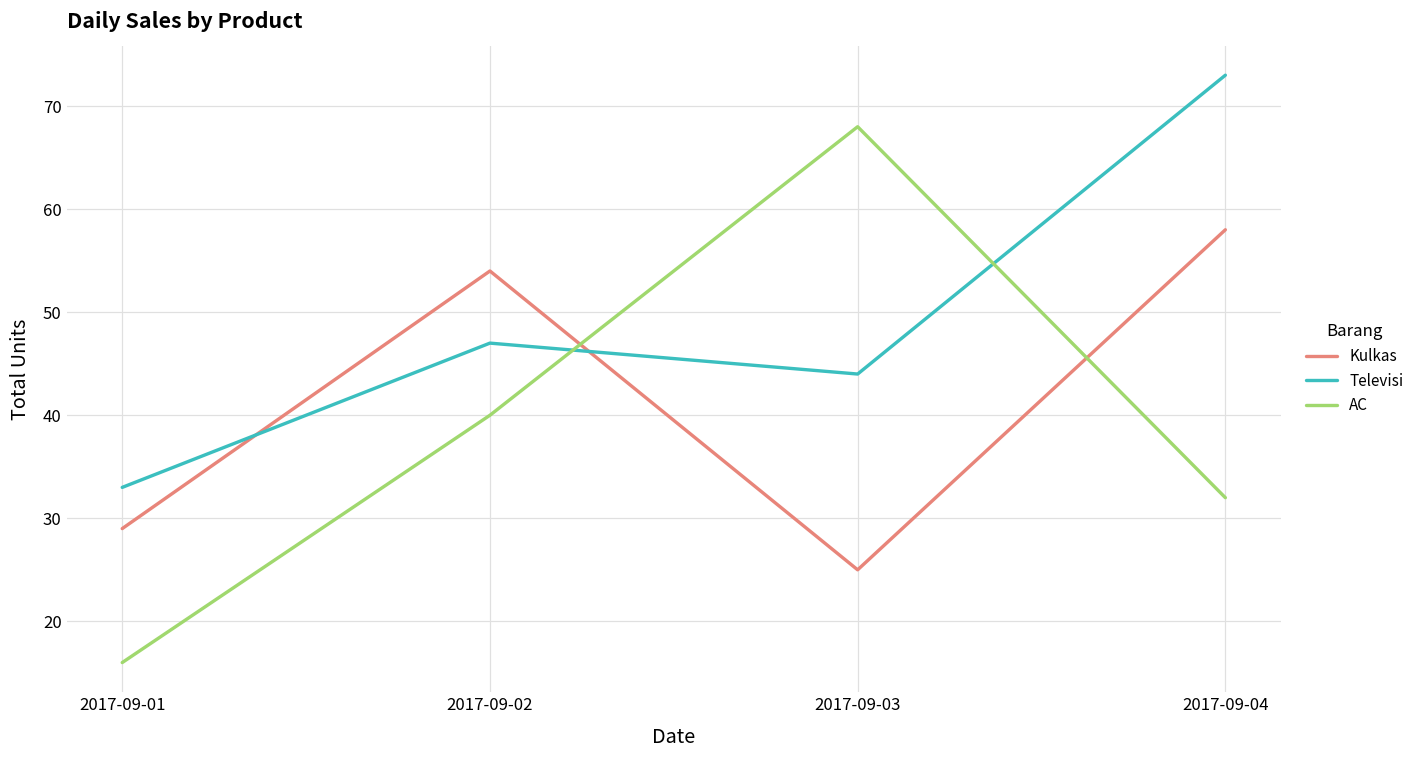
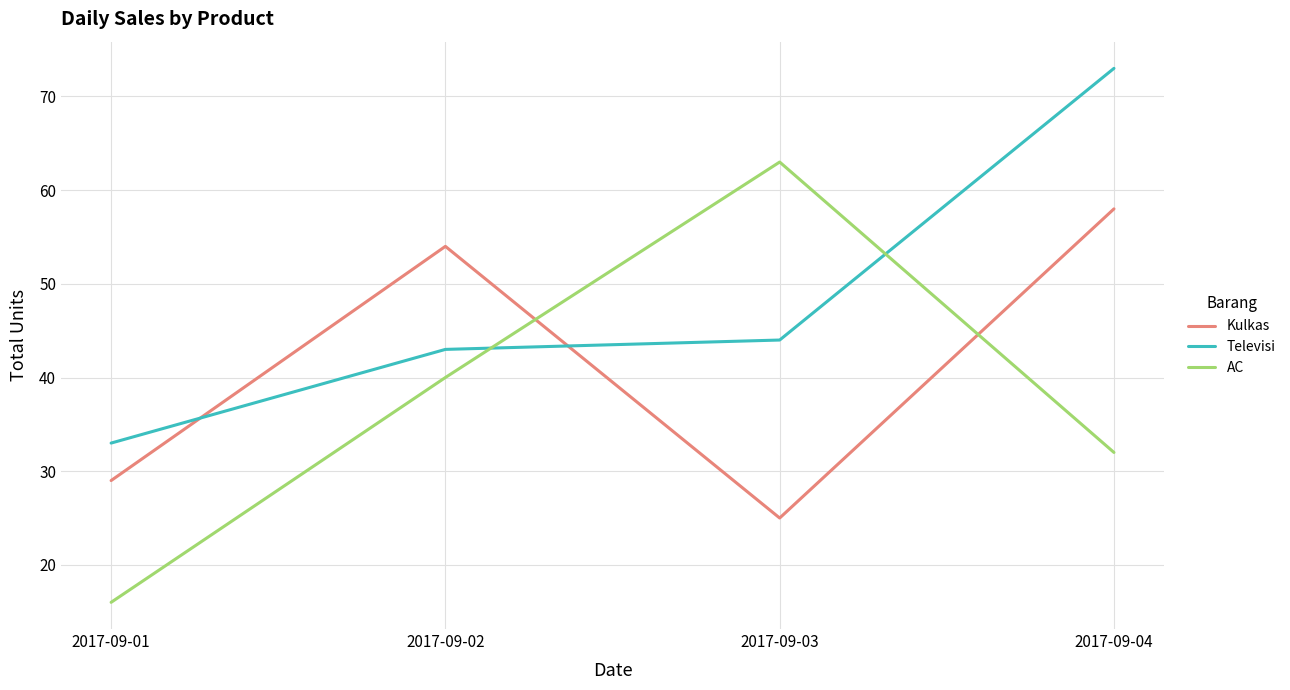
Televisi, 2017-09-02: 47 -> 43
AC, 2017-09-03: 68 -> 63
